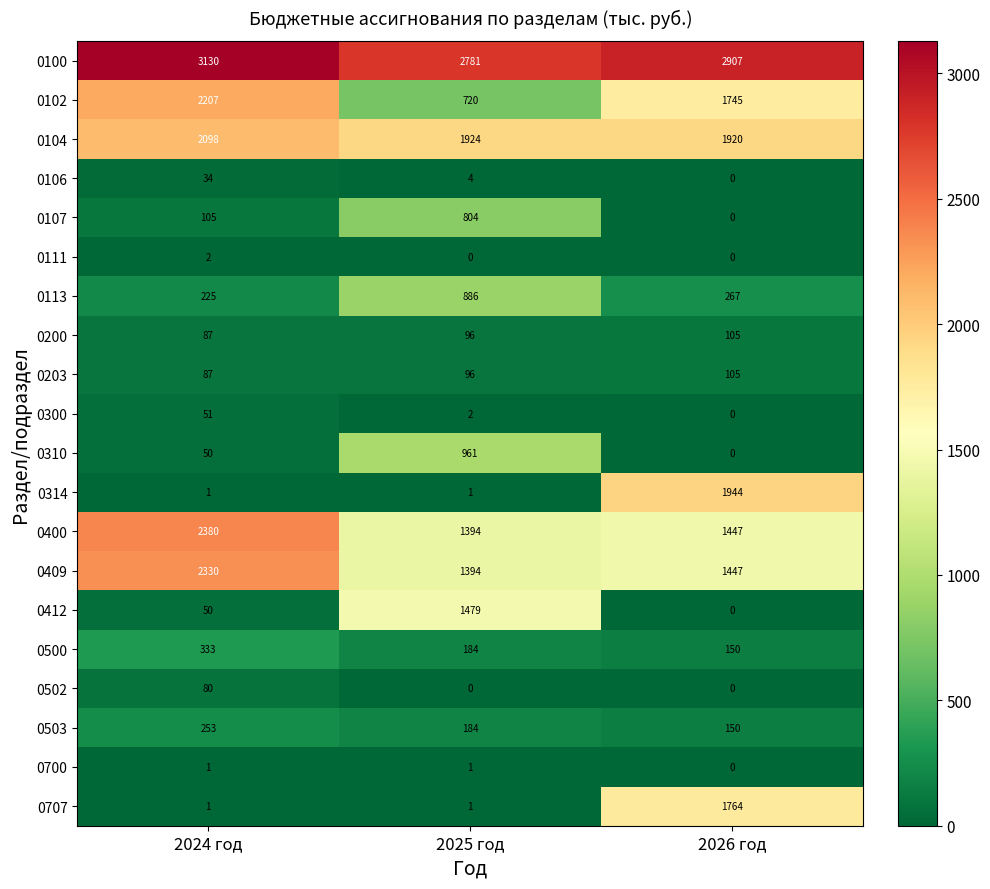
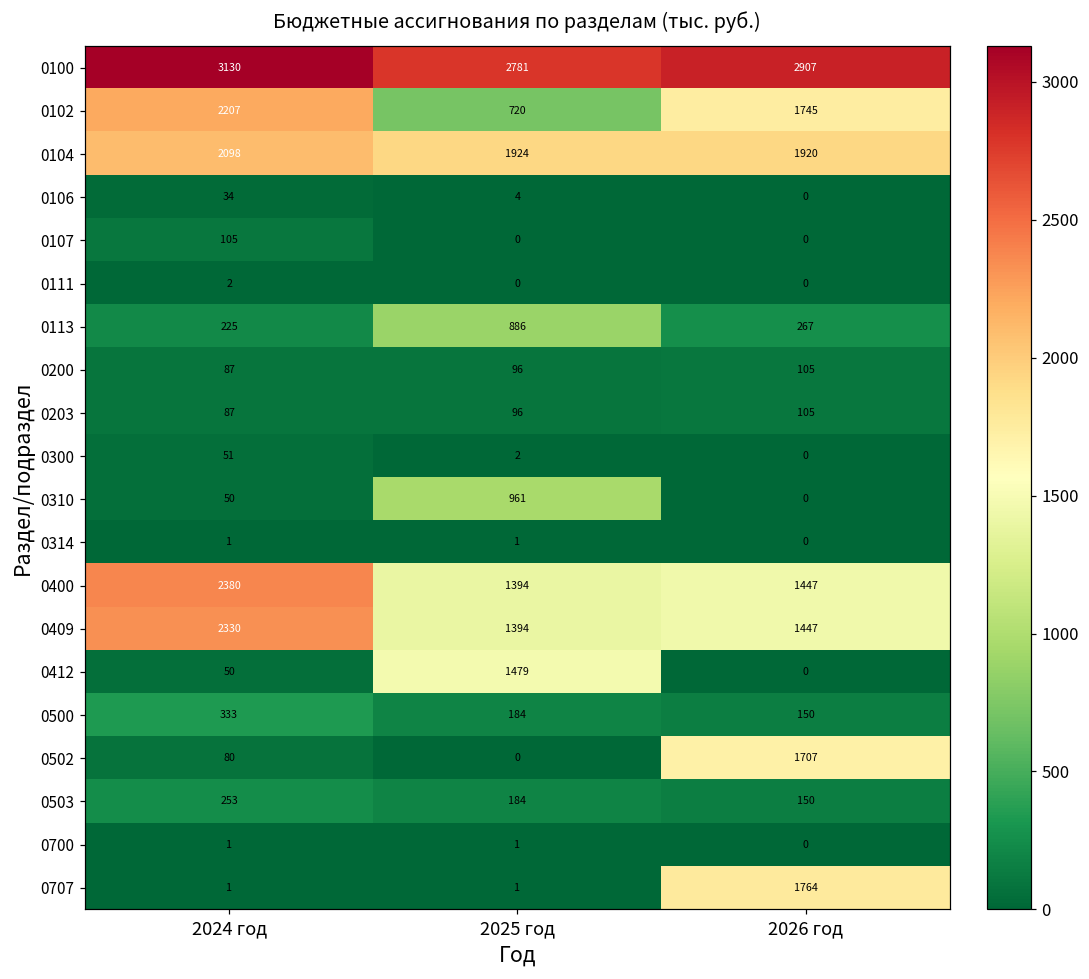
0107, 2025 год: 804 -> 0
0314, 2026 год: 1944 -> 0
0502, 2026 год: 0 -> 1707
